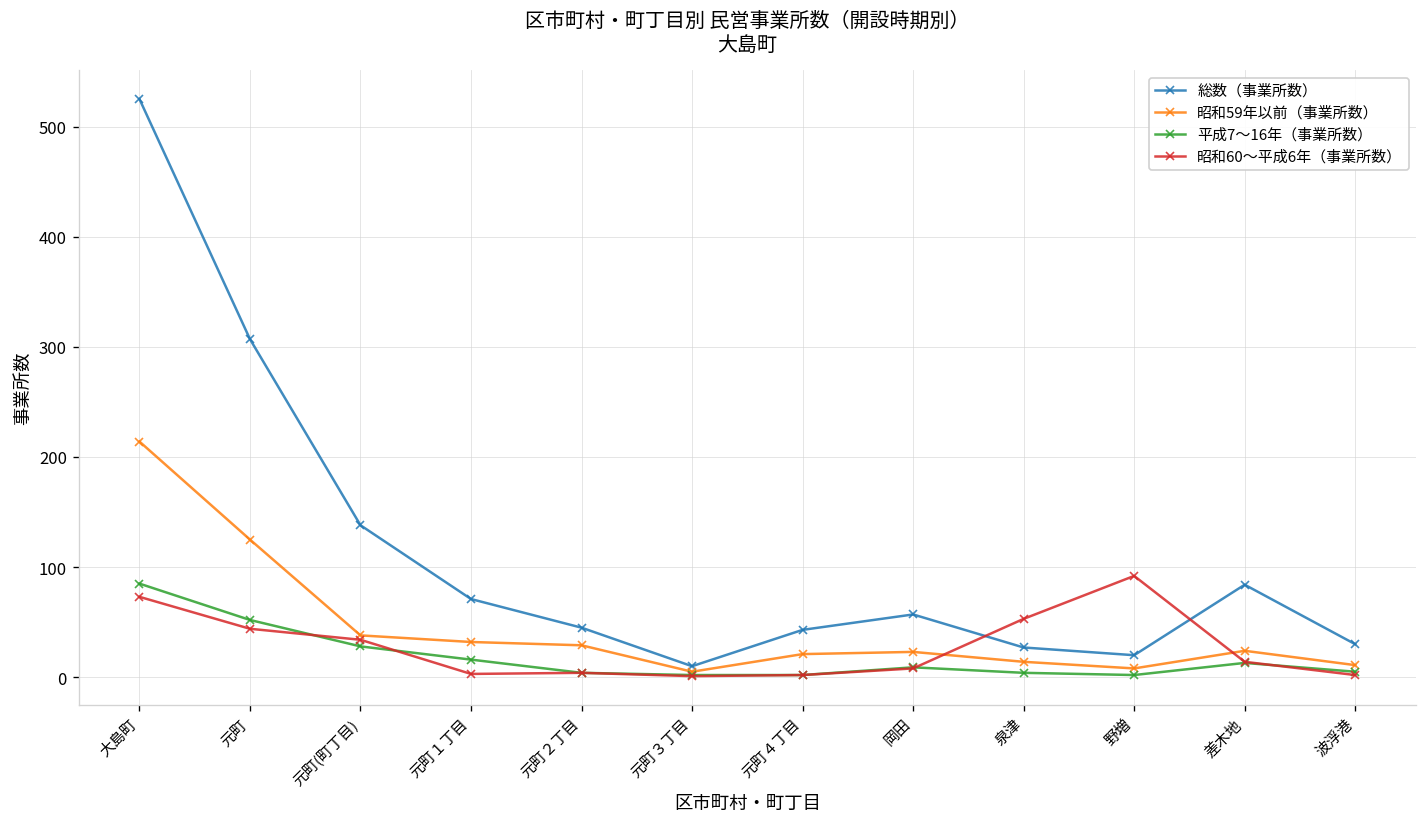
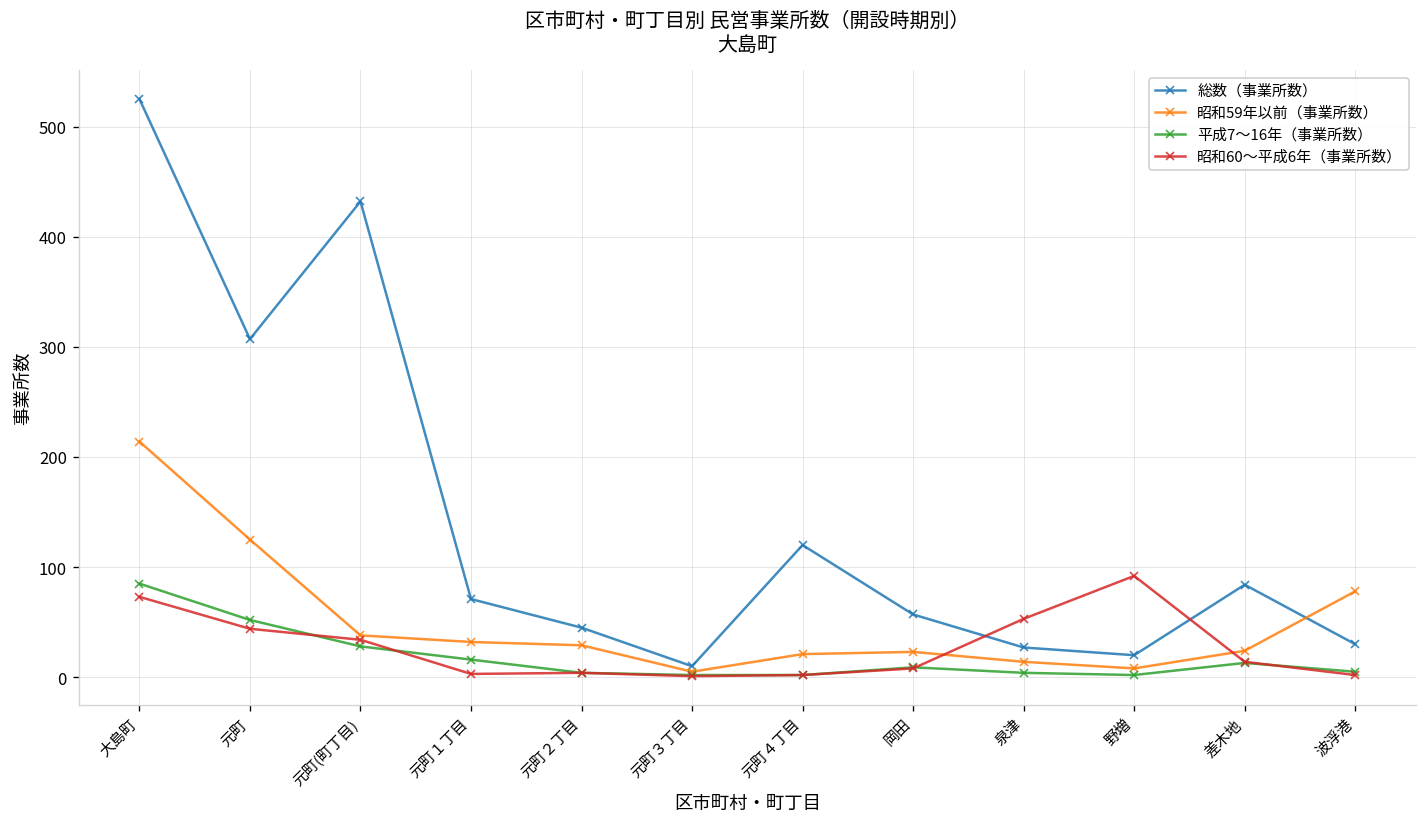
総数（事業所数）, 元町(町丁目): 140 -> 430
総数（事業所数）, 元町４丁目: 40 -> 120
昭和59年以前（事業所数）, 波浮港: 10 -> 80
